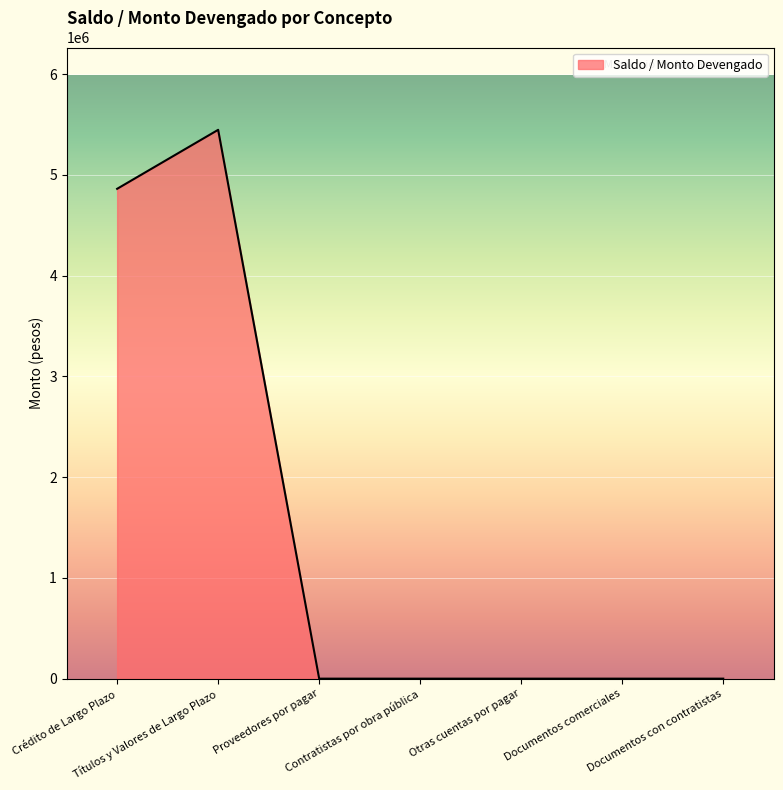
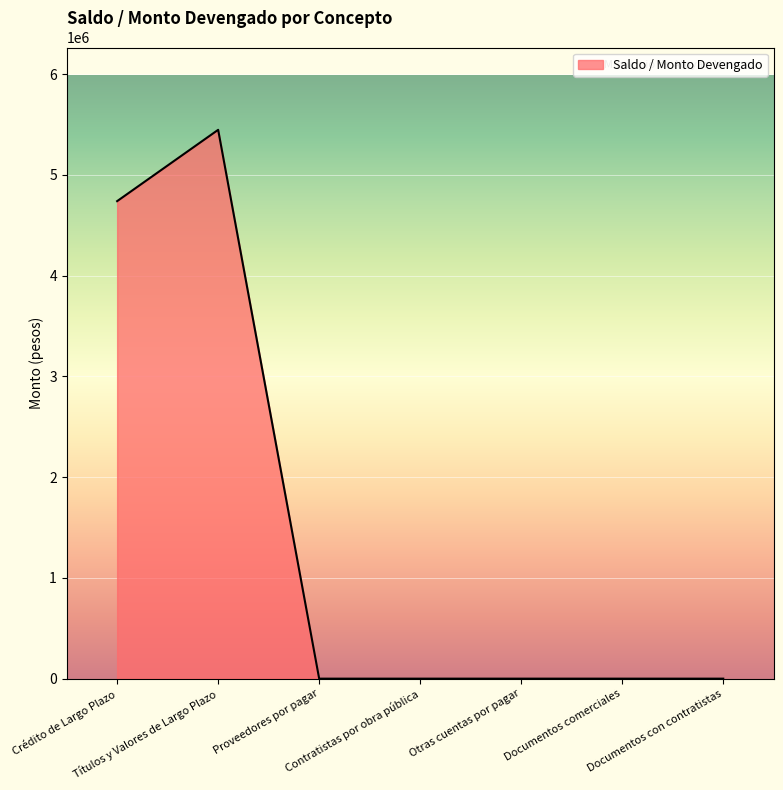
Crédito de Largo Plazo: 4860000 -> 4740000
